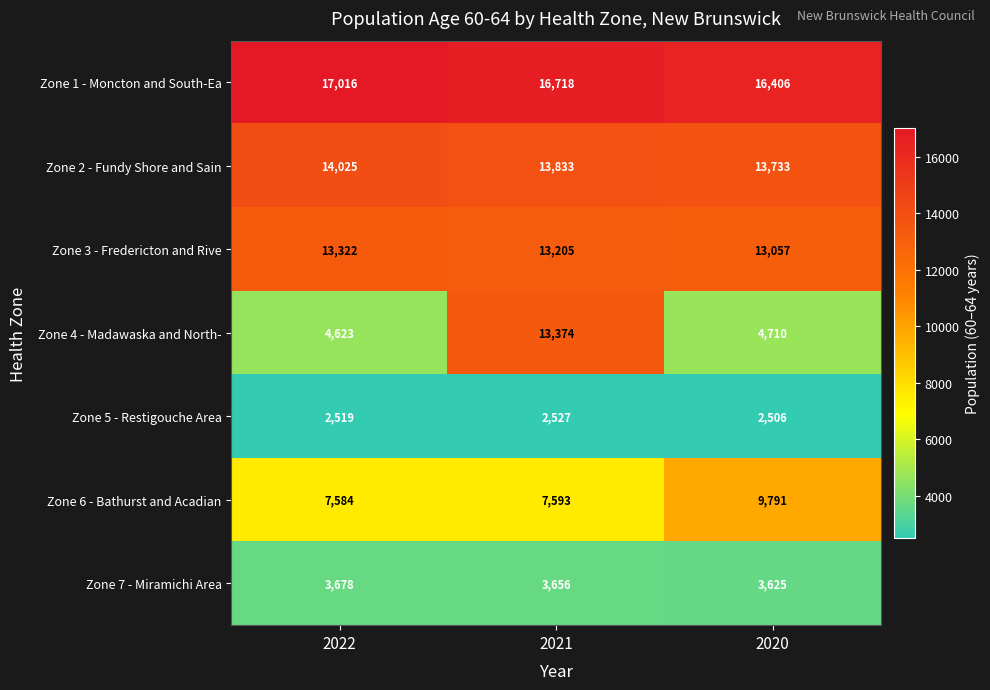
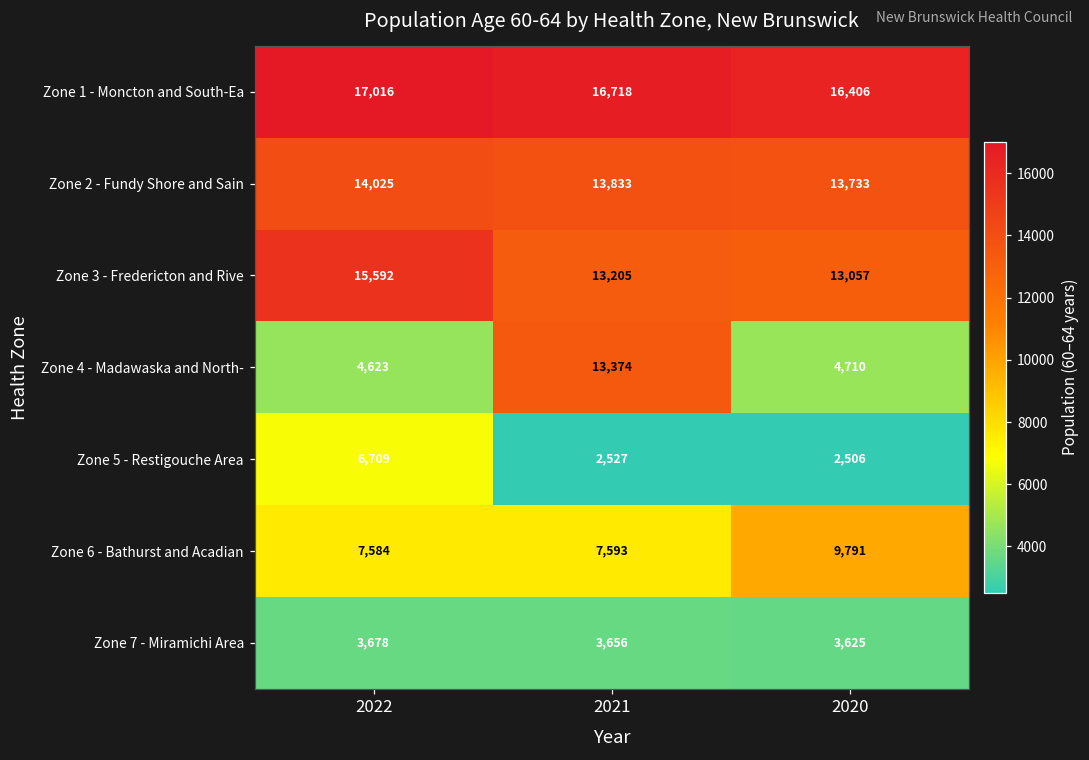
Zone 3 - Fredericton and Rive, 2022: 13,322 -> 15,592
Zone 5 - Restigouche Area, 2022: 2,519 -> 6,709
